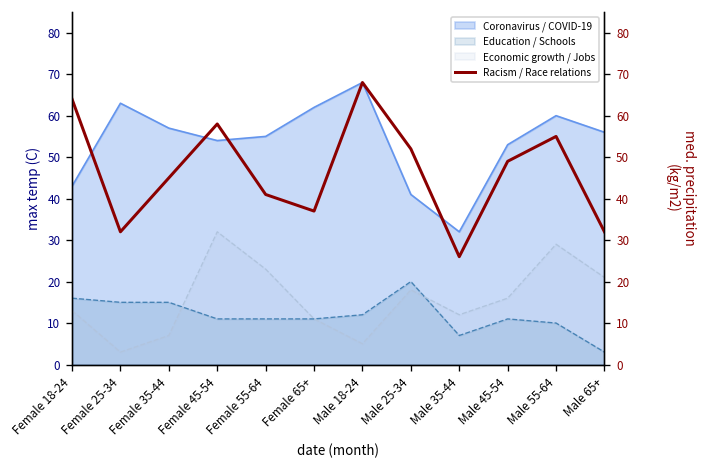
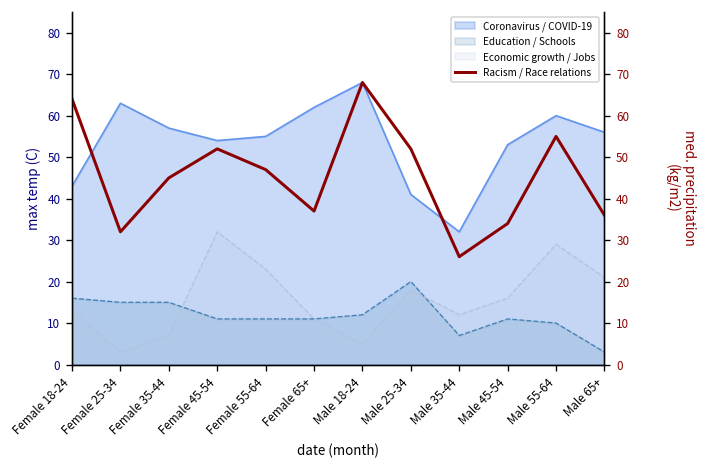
Racism / Race relations, Female 45-54: 58 -> 52
Racism / Race relations, Female 55-64: 41 -> 47
Racism / Race relations, Male 45-54: 49 -> 34
Racism / Race relations, Male 65+: 32 -> 36
